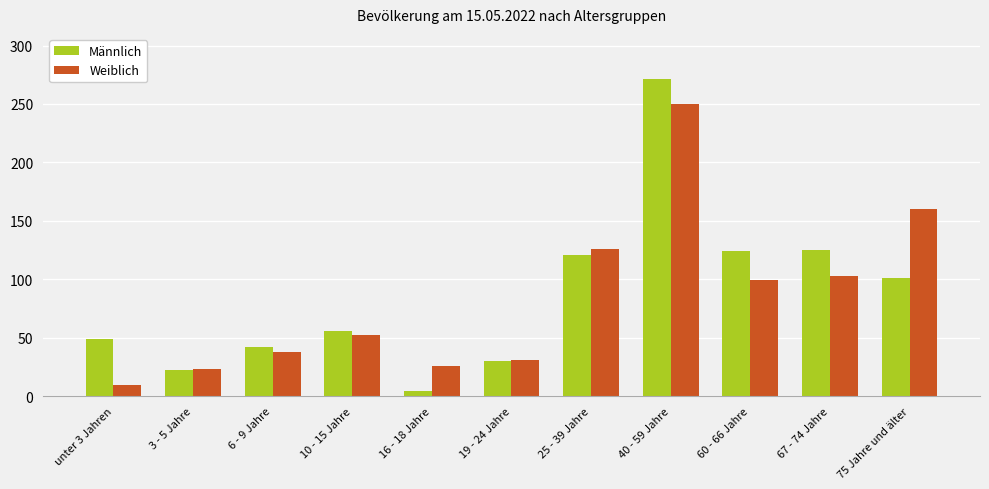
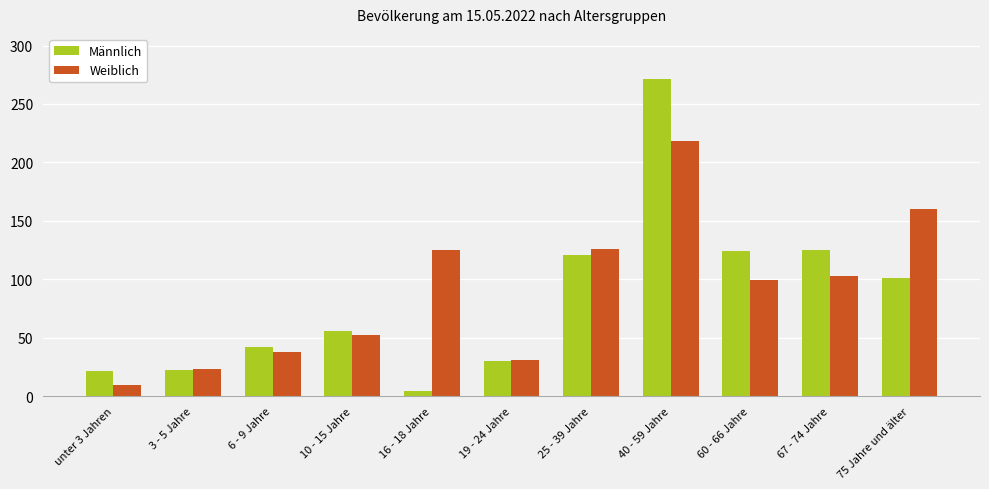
Männlich, unter 3 Jahren: 49 -> 21
Weiblich, 16 - 18 Jahre: 26 -> 125
Weiblich, 40 - 59 Jahre: 250 -> 218
